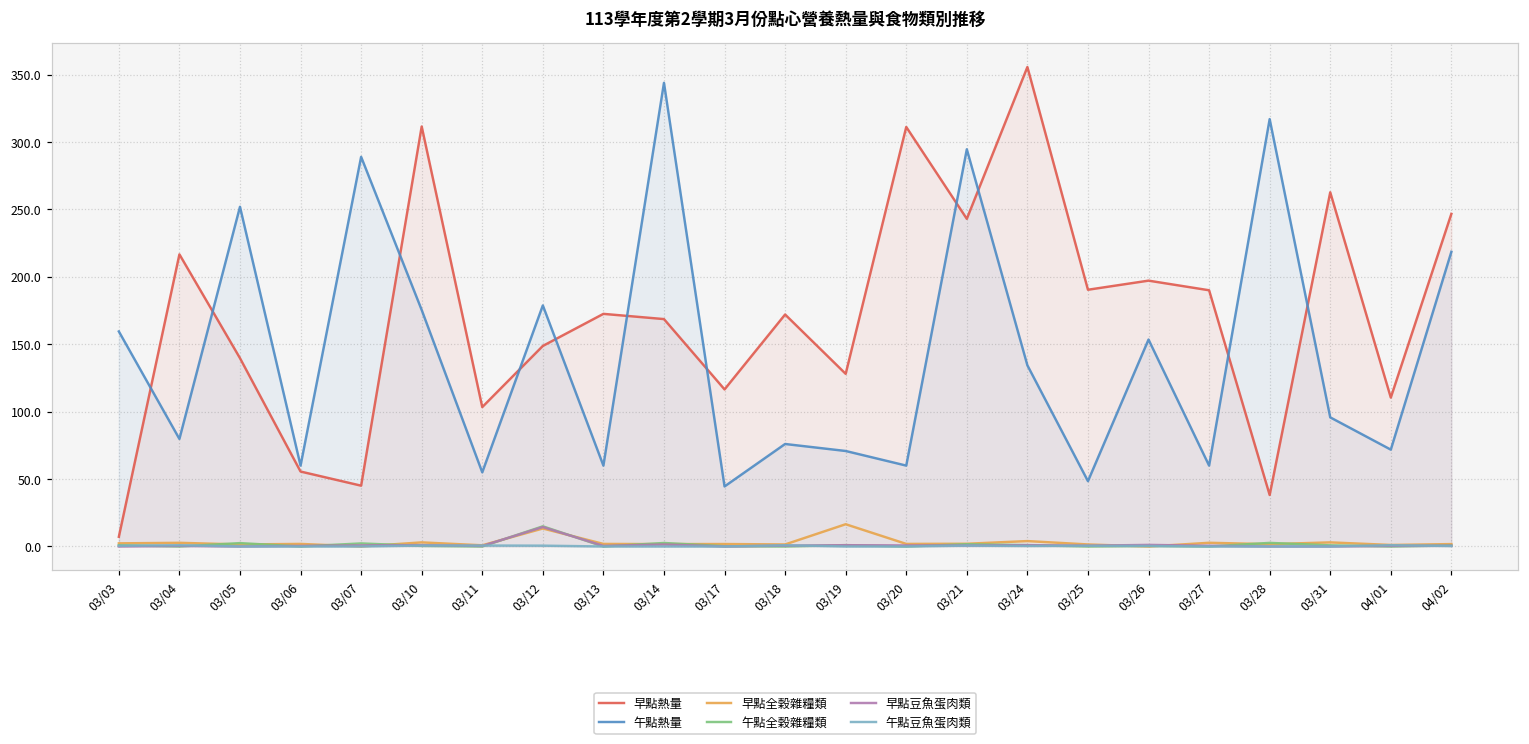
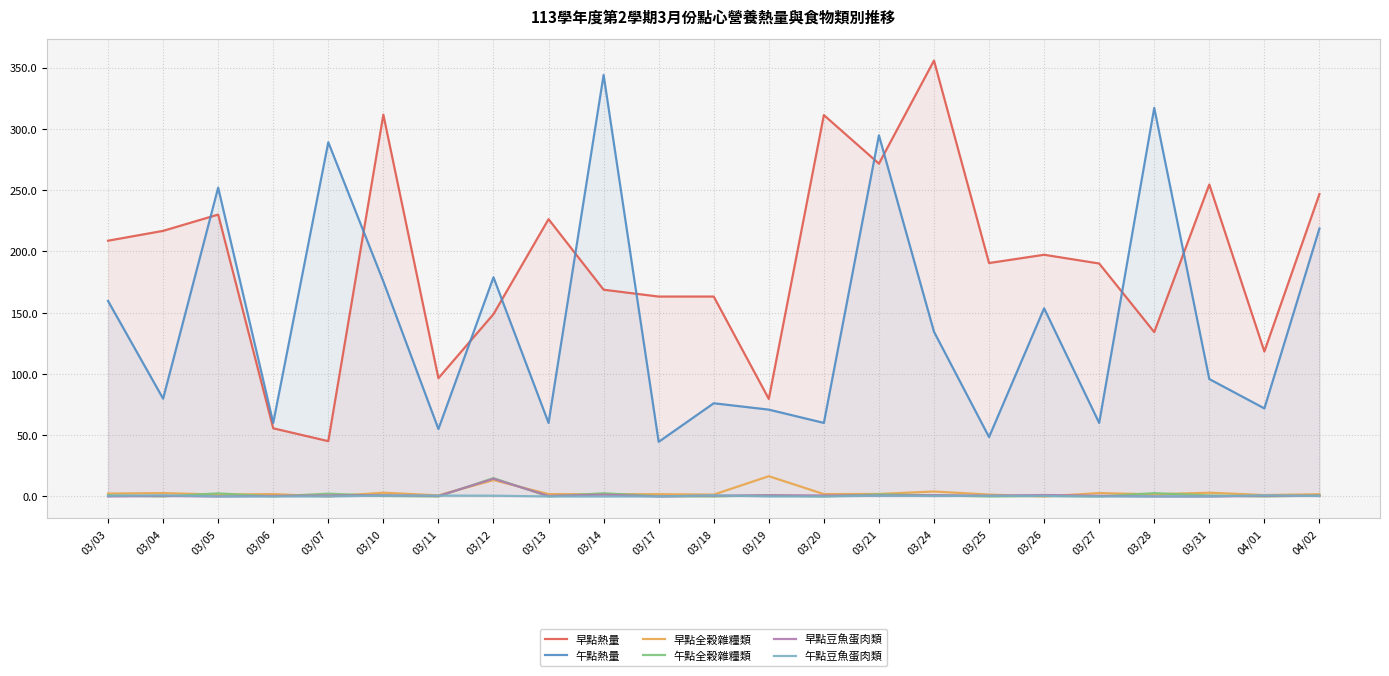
早點熱量, 03/03: 7 -> 209
早點熱量, 03/05: 140 -> 230
早點熱量, 03/11: 103 -> 97
早點熱量, 03/13: 173 -> 226
早點熱量, 03/17: 117 -> 163
早點熱量, 03/18: 172 -> 163
早點熱量, 03/19: 128 -> 80
早點熱量, 03/21: 243 -> 272
早點熱量, 03/28: 38 -> 134
早點熱量, 03/31: 263 -> 255
早點熱量, 04/01: 110 -> 118
